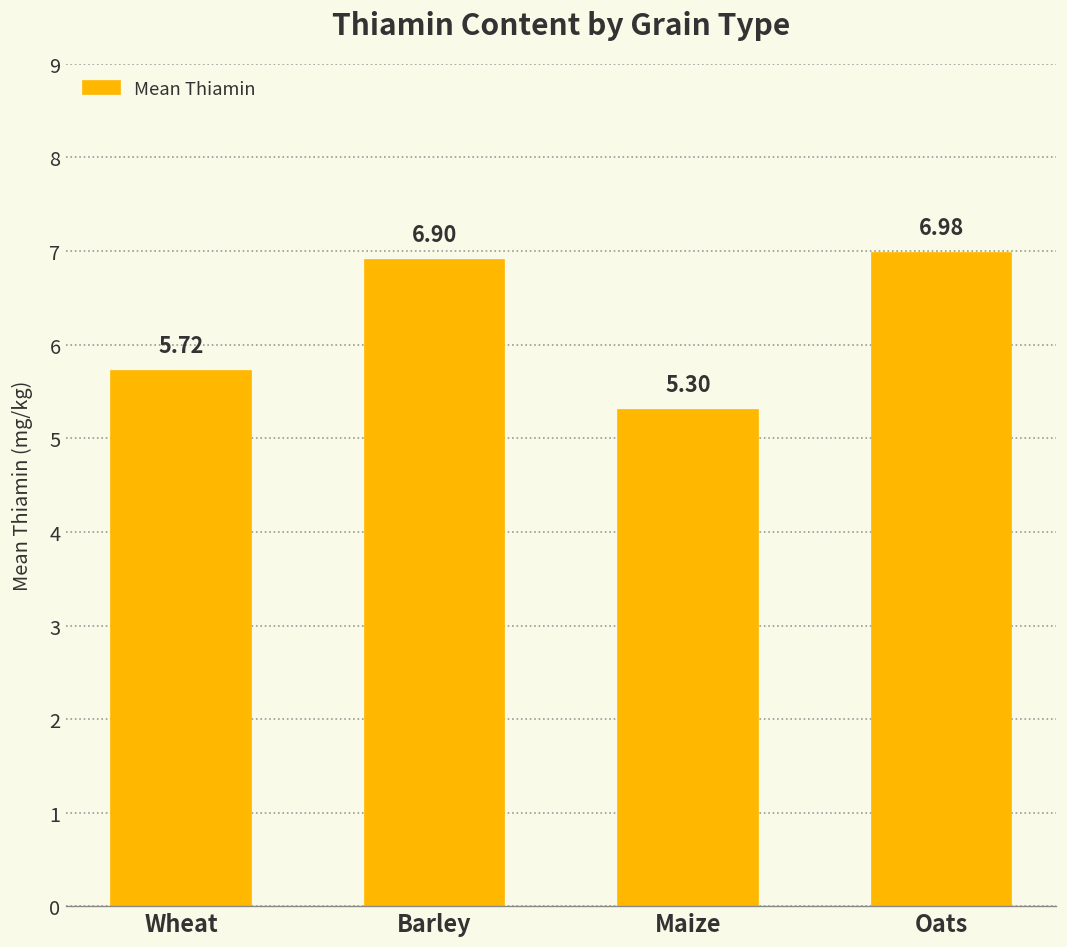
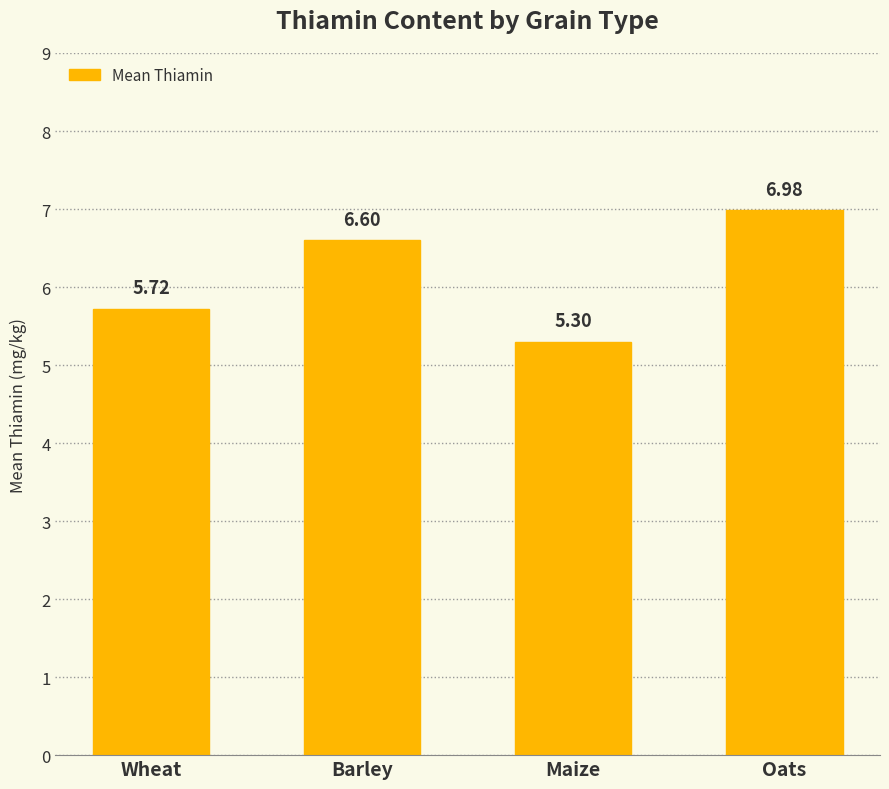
Barley: 6.90 -> 6.60
